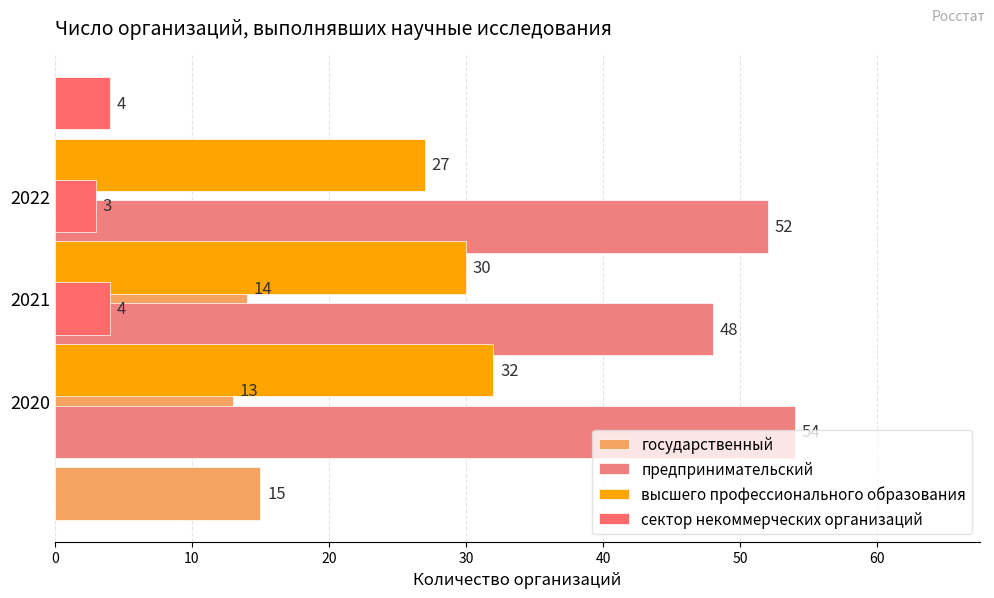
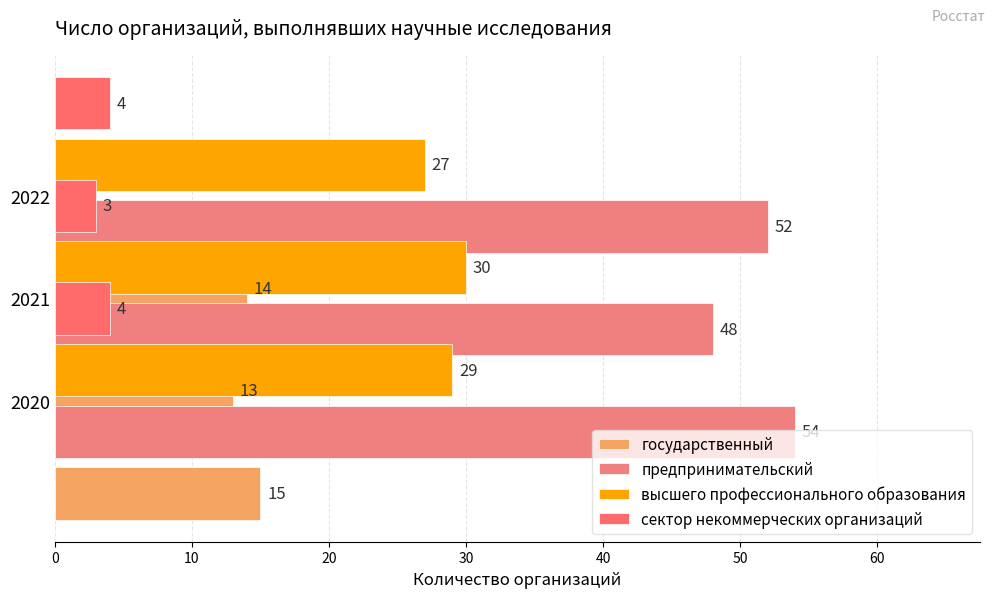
высшего профессионального образования, 2020: 32 -> 29
